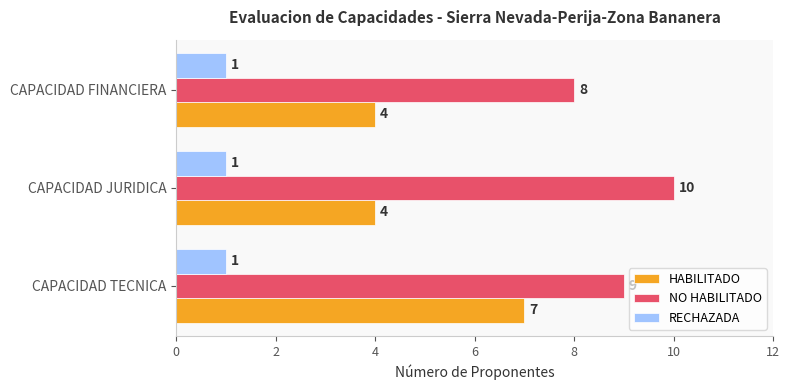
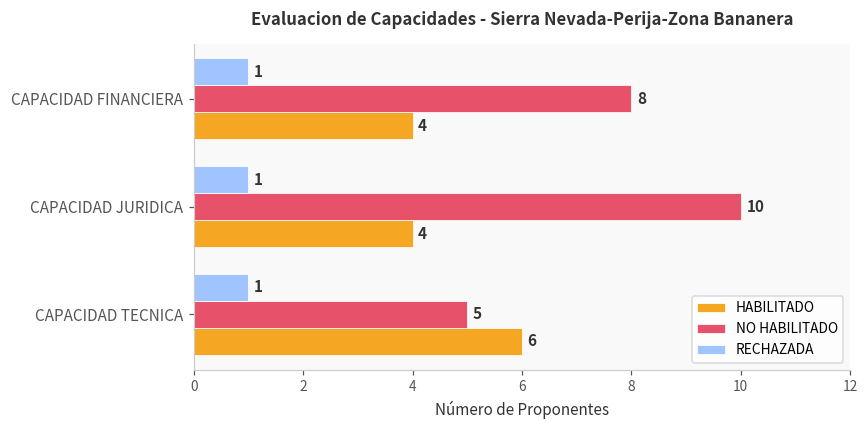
NO HABILITADO, CAPACIDAD TECNICA: 9 -> 5
HABILITADO, CAPACIDAD TECNICA: 7 -> 6
